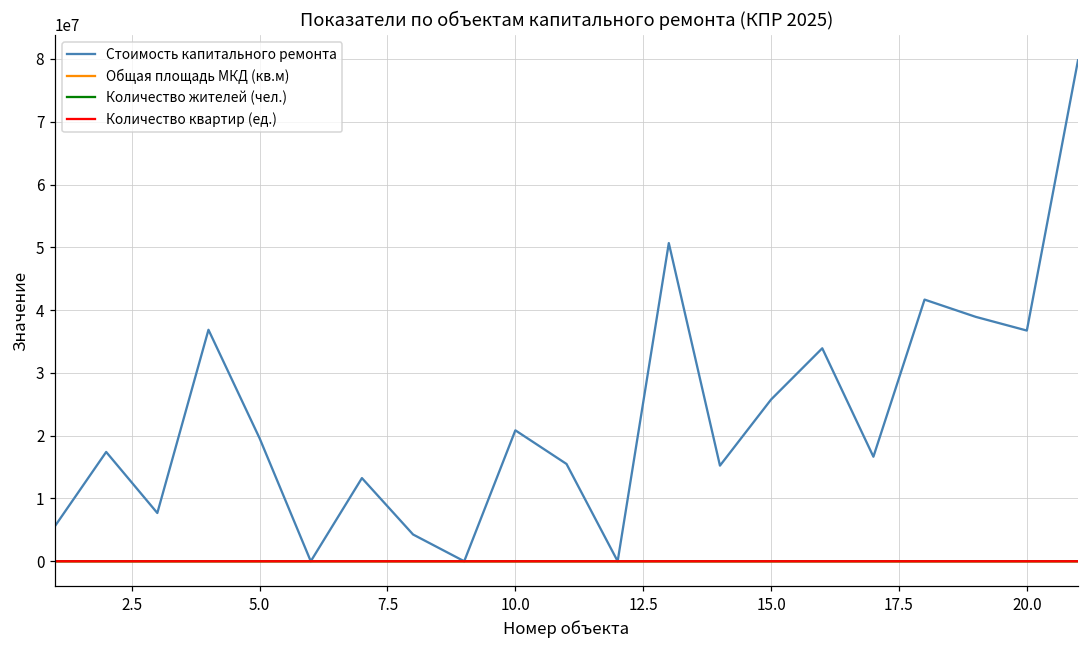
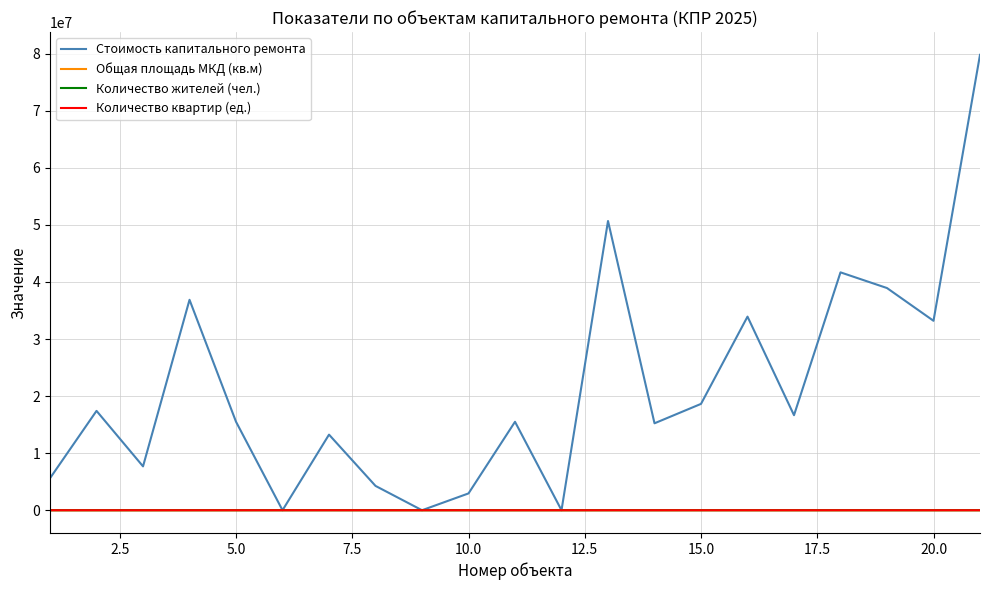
Стоимость капитального ремонта, 5.0: 20000000 -> 16000000
Стоимость капитального ремонта, 10.0: 21000000 -> 3000000
Стоимость капитального ремонта, 15.0: 26000000 -> 19000000
Стоимость капитального ремонта, 20.0: 37000000 -> 33000000
